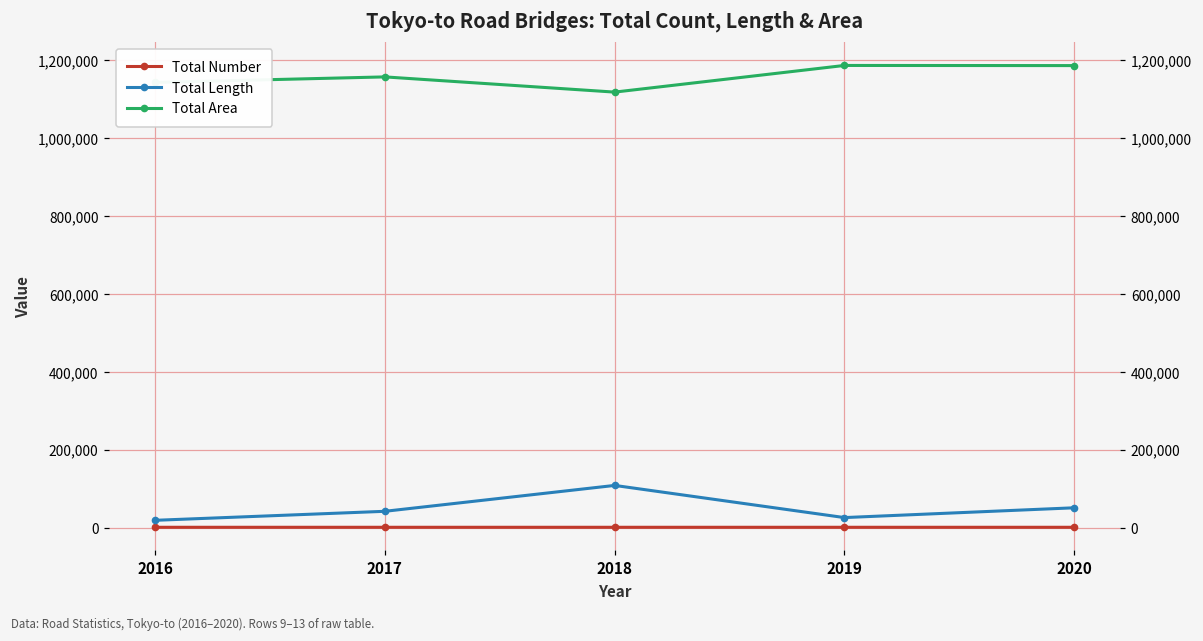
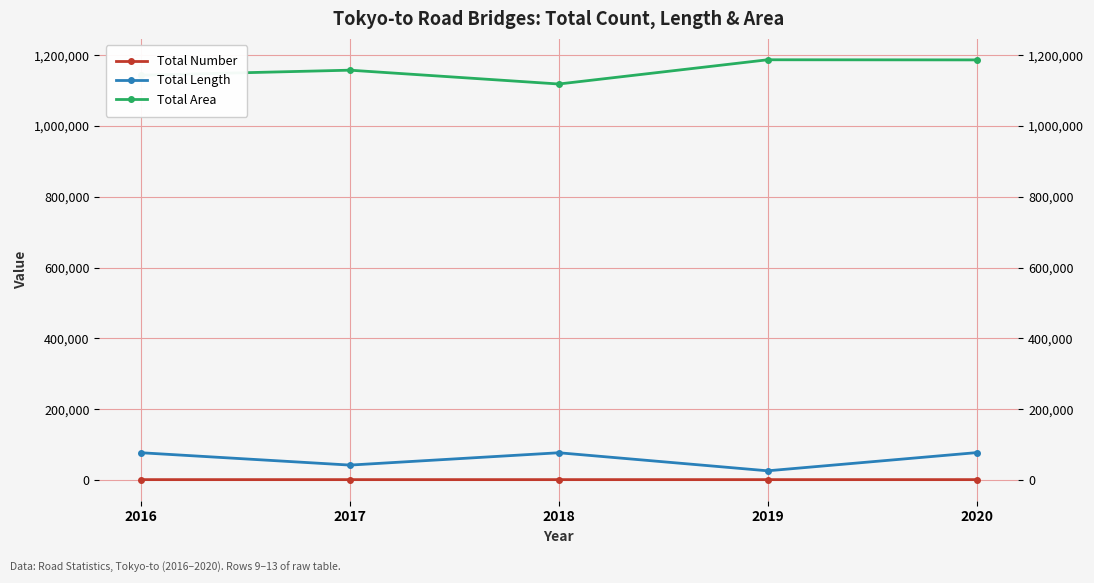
Total Length, 2016: 20,000 -> 80,000
Total Length, 2018: 110,000 -> 80,000
Total Length, 2020: 50,000 -> 80,000
